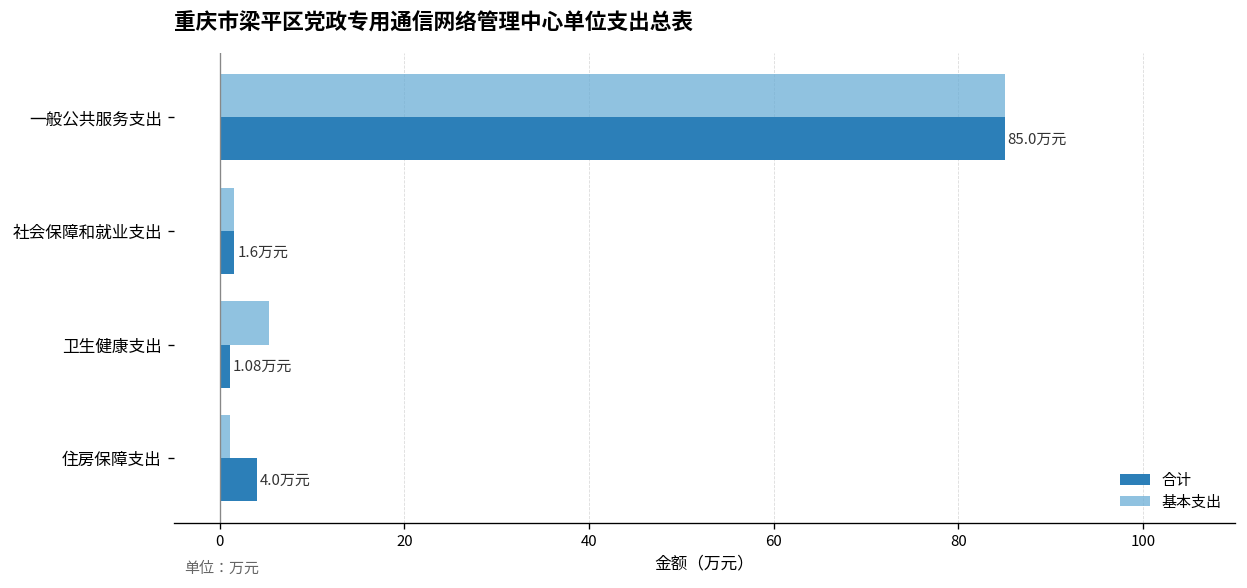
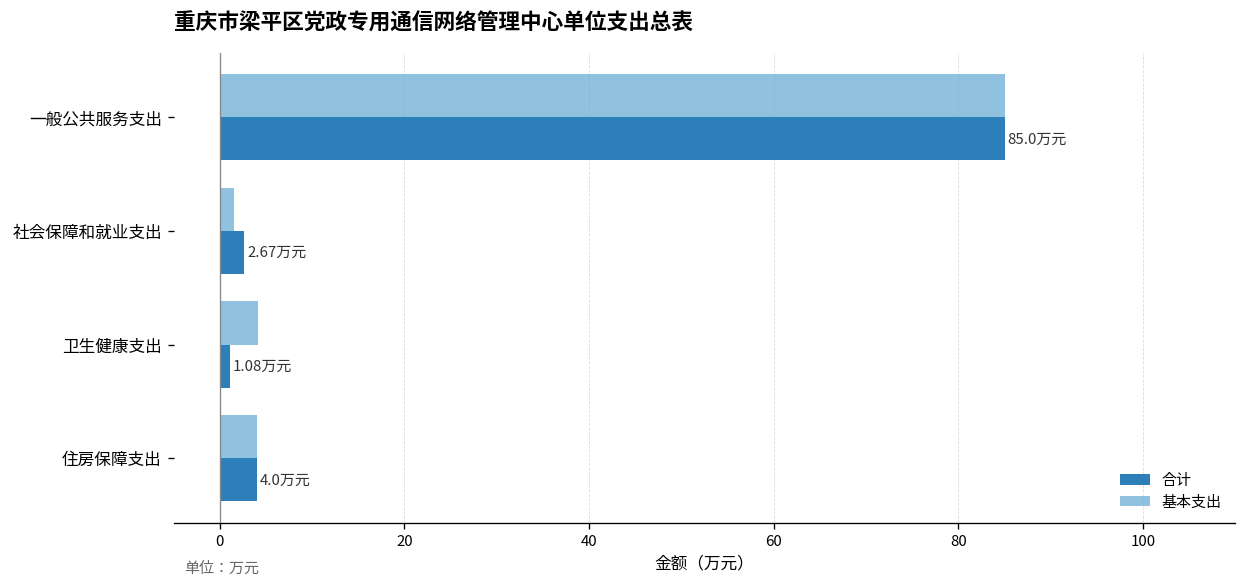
合计, 社会保障和就业支出: 1.6 -> 2.67
基本支出, 卫生健康支出: 5 -> 4
基本支出, 住房保障支出: 1 -> 4
